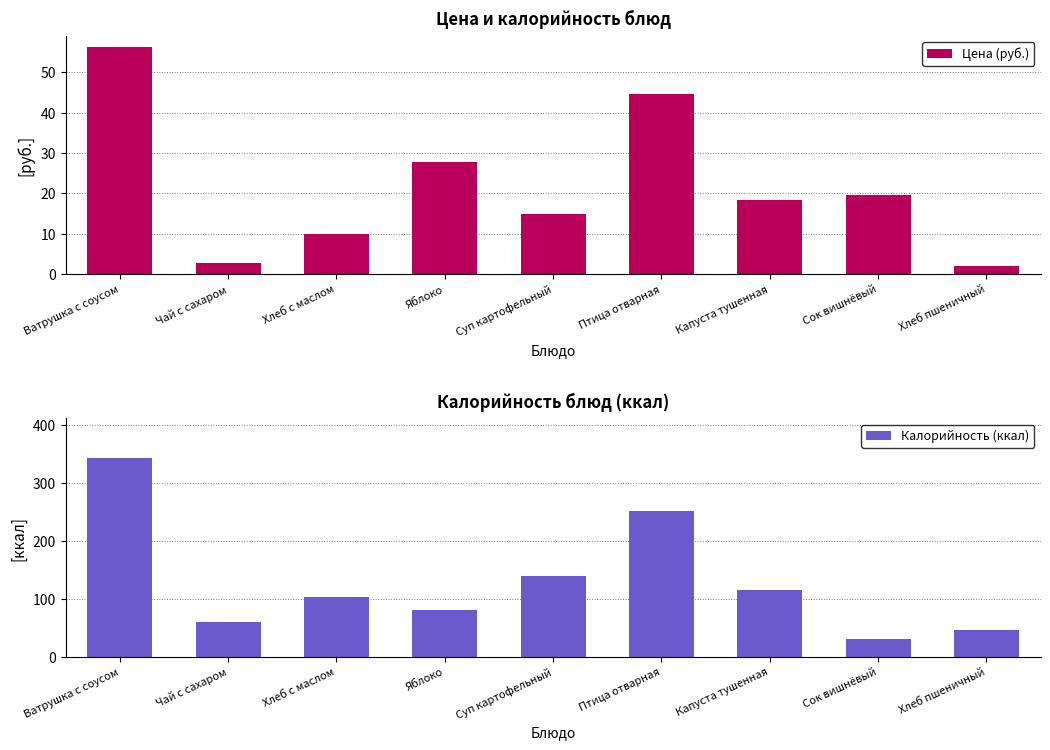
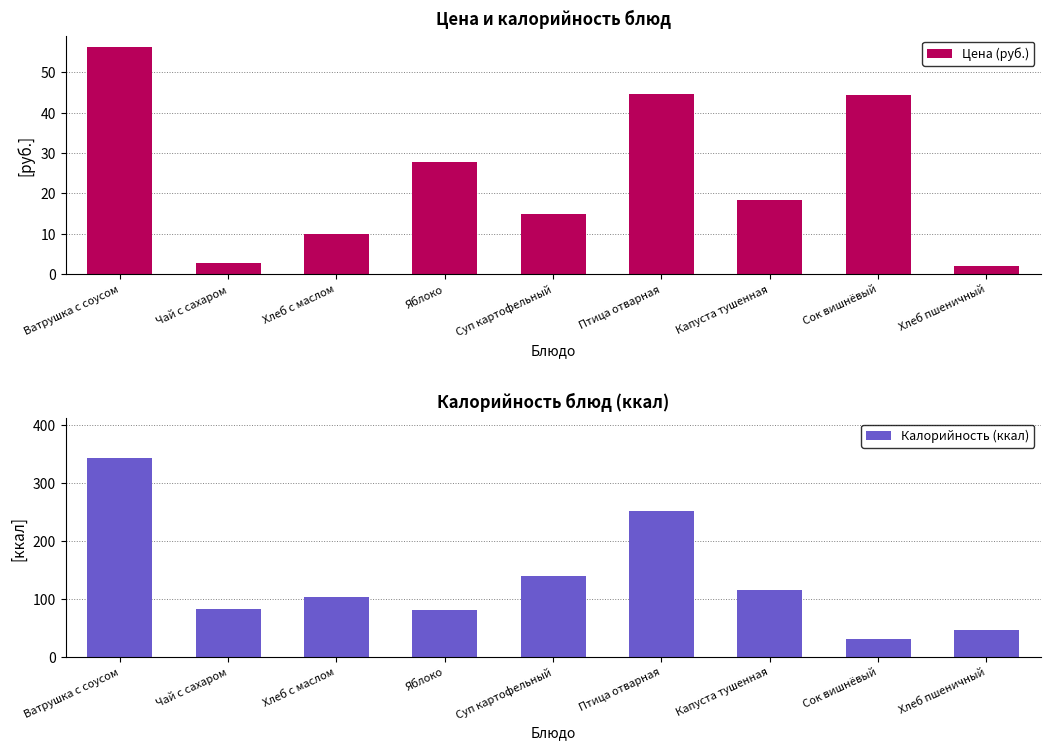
Цена и калорийность блюд, Сок вишнёвый: 20 -> 44
Калорийность блюд (ккал), Чай с сахаром: 60 -> 80
